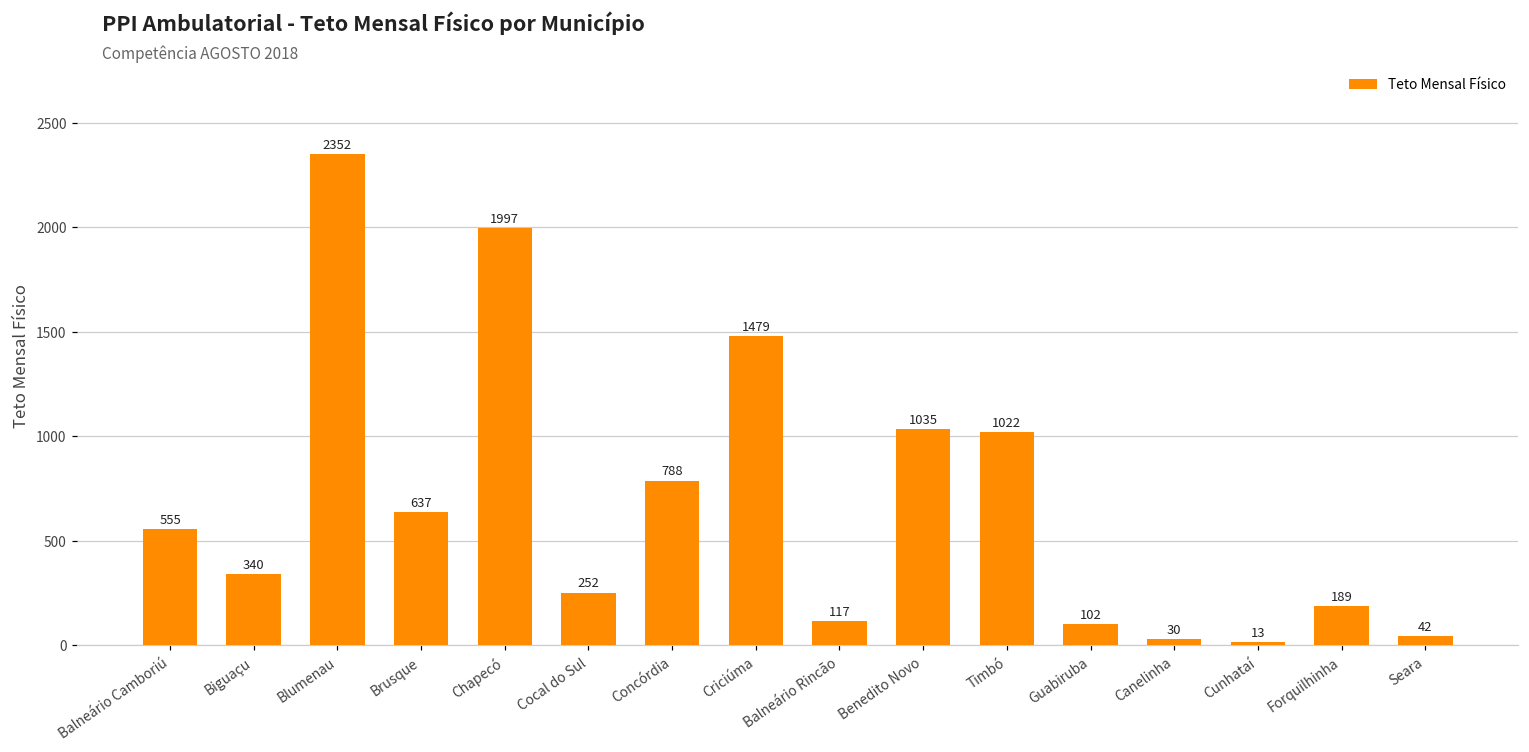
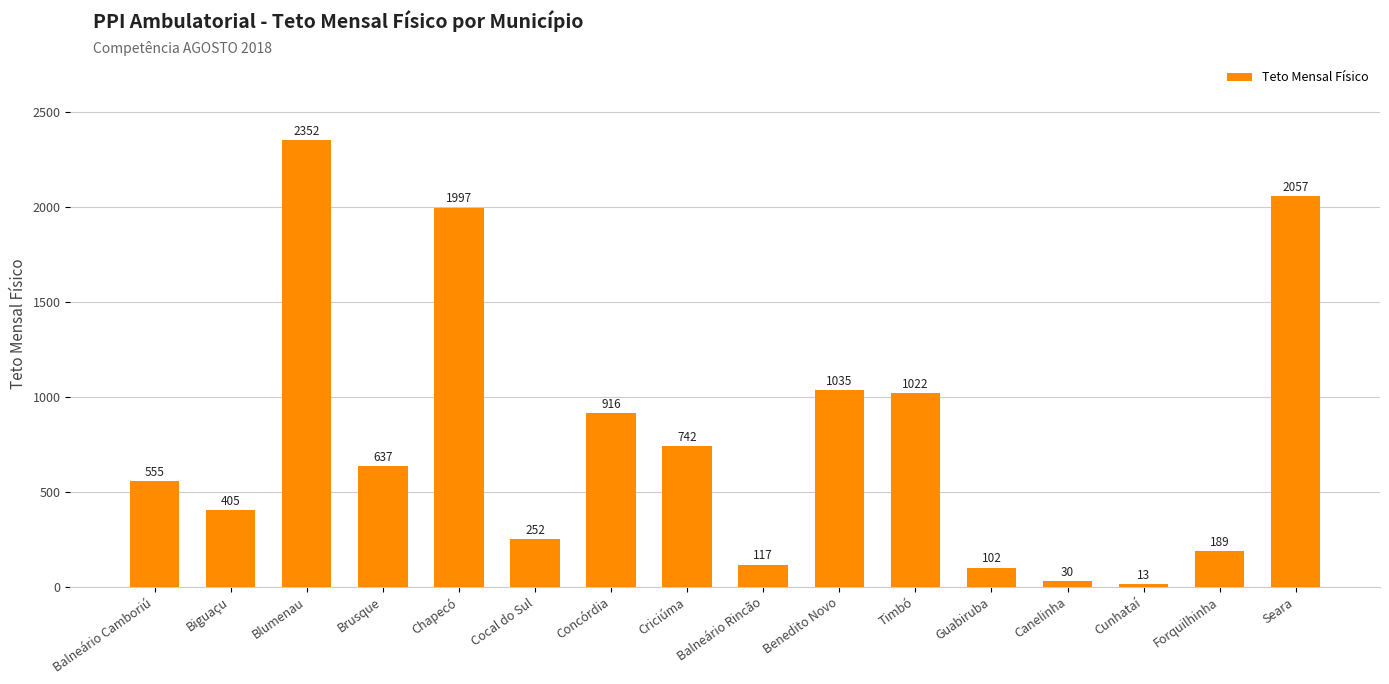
Biguaçu: 340 -> 405
Concórdia: 788 -> 916
Criciúma: 1479 -> 742
Seara: 42 -> 2057
